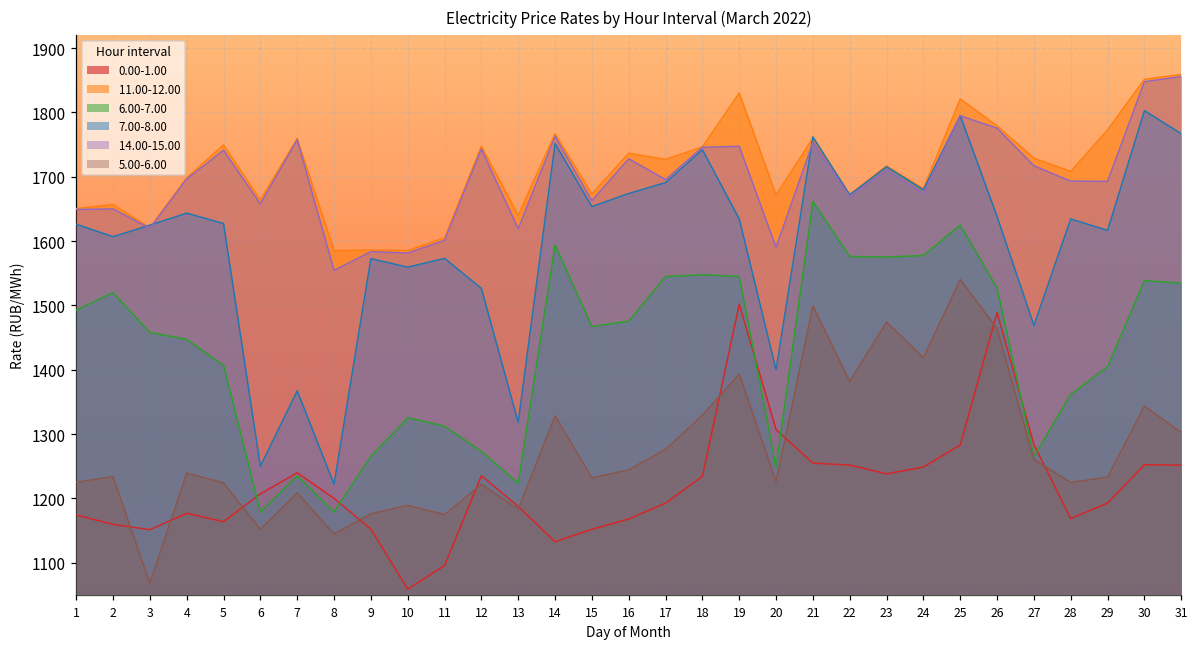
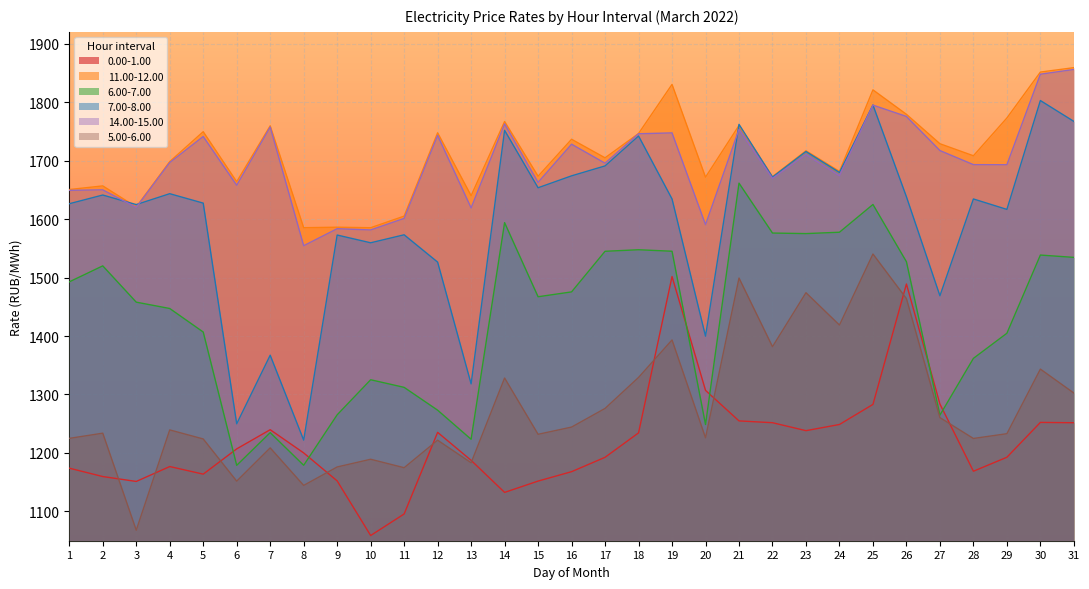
7.00-8.00, 2: 1610 -> 1640
11.00-12.00, 17: 1730 -> 1700
